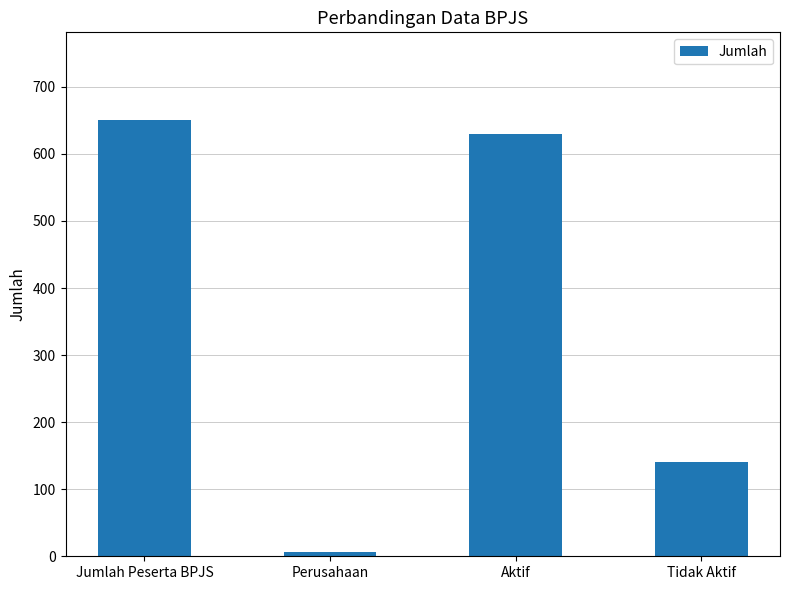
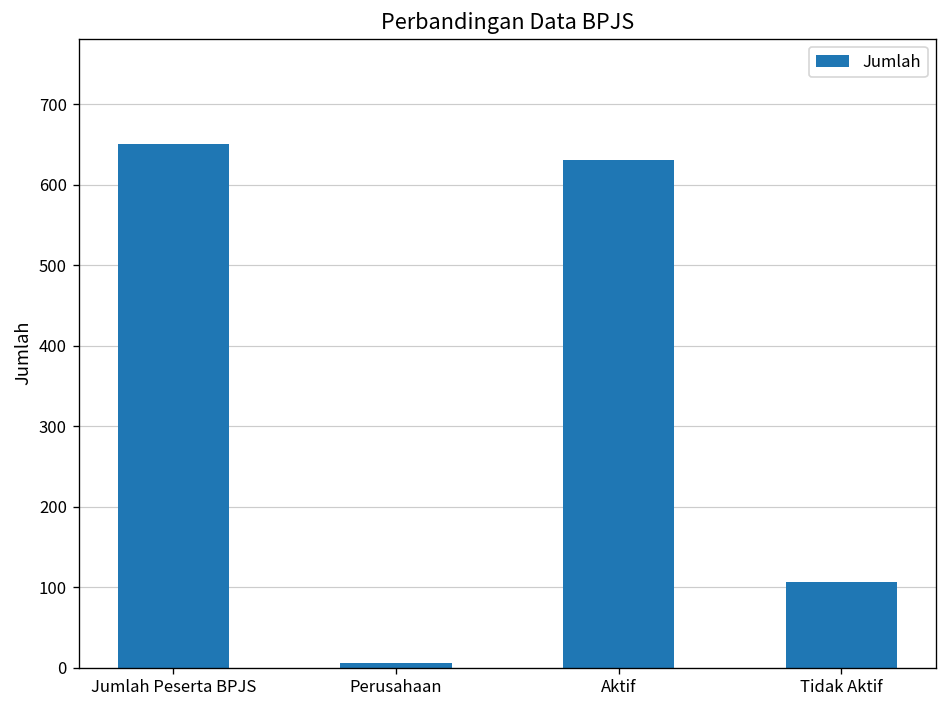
Tidak Aktif: 140 -> 110
